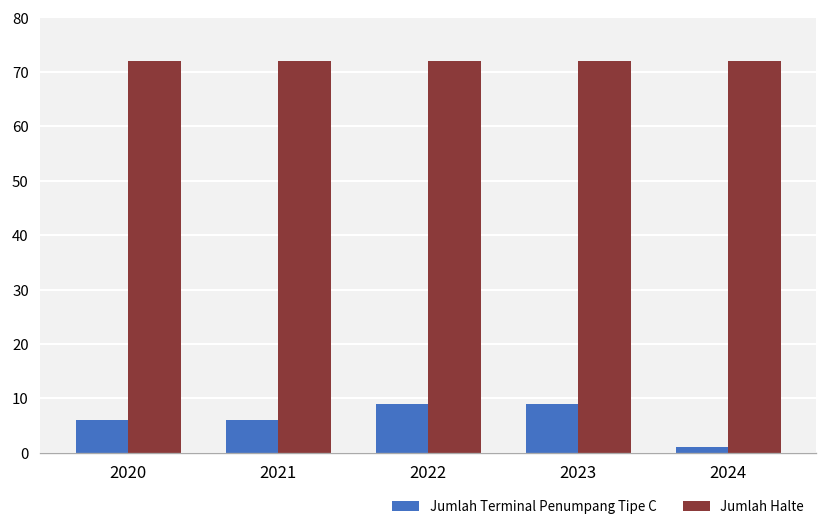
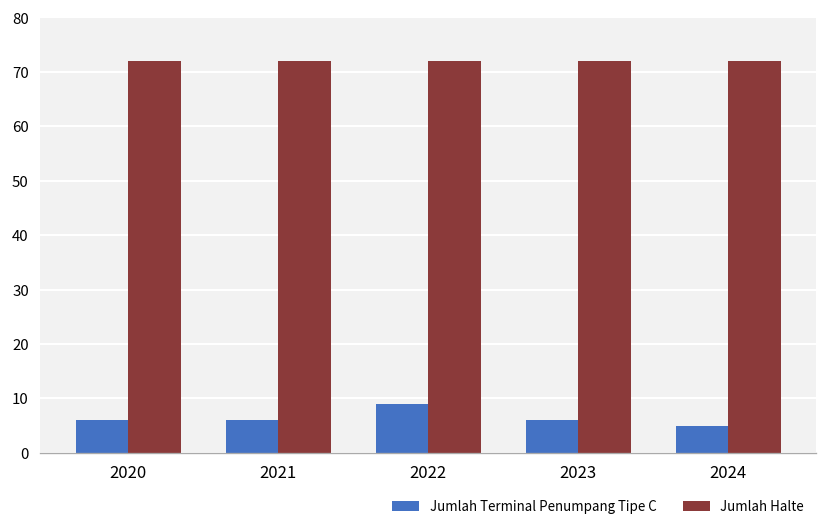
Jumlah Terminal Penumpang Tipe C, 2023: 9 -> 6
Jumlah Terminal Penumpang Tipe C, 2024: 1 -> 5
